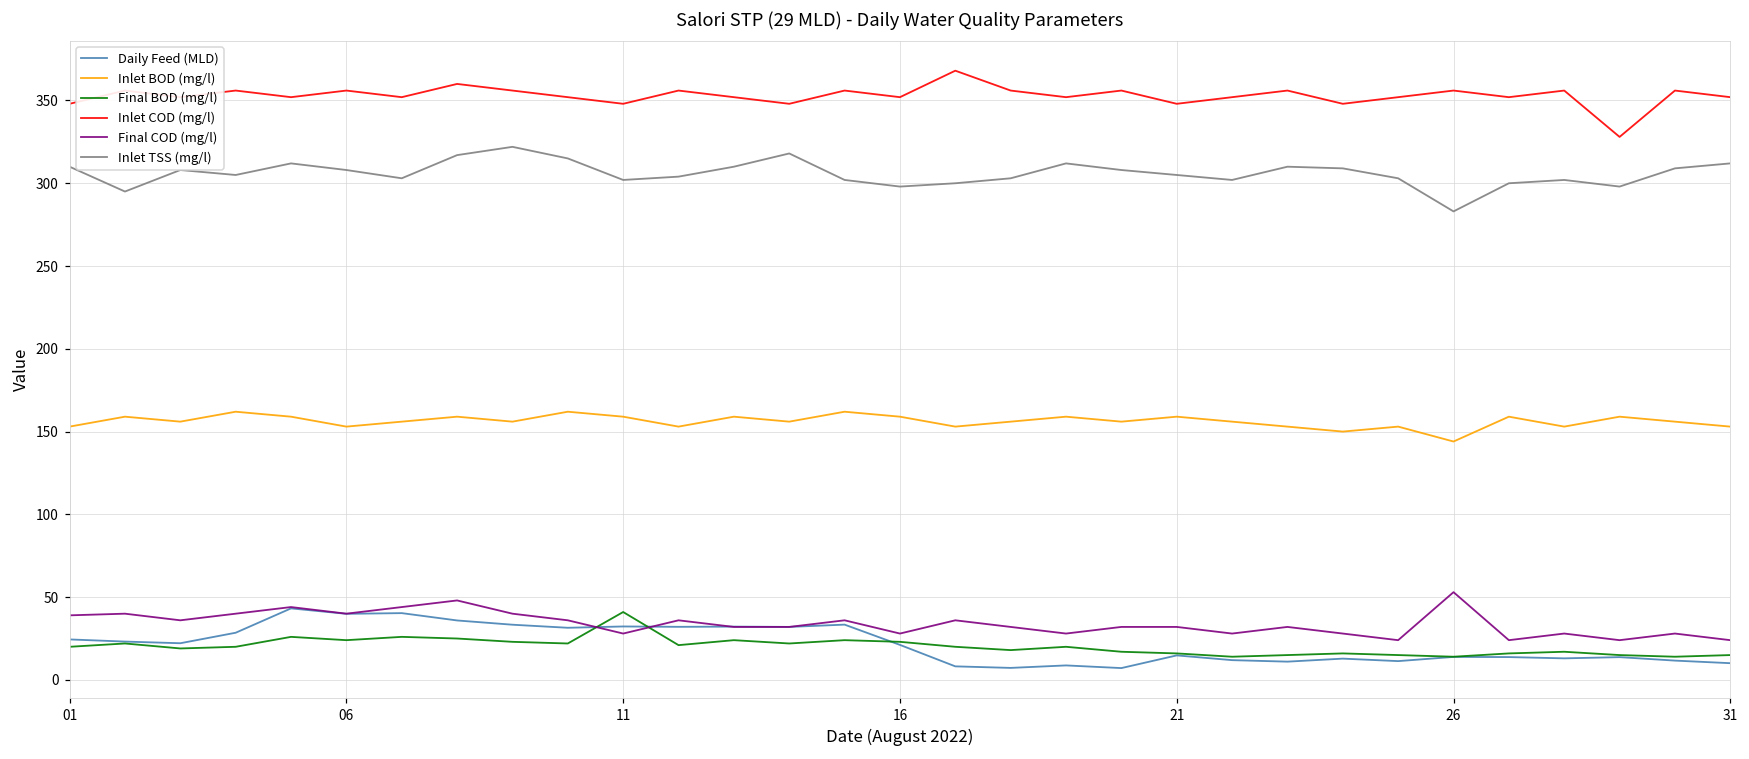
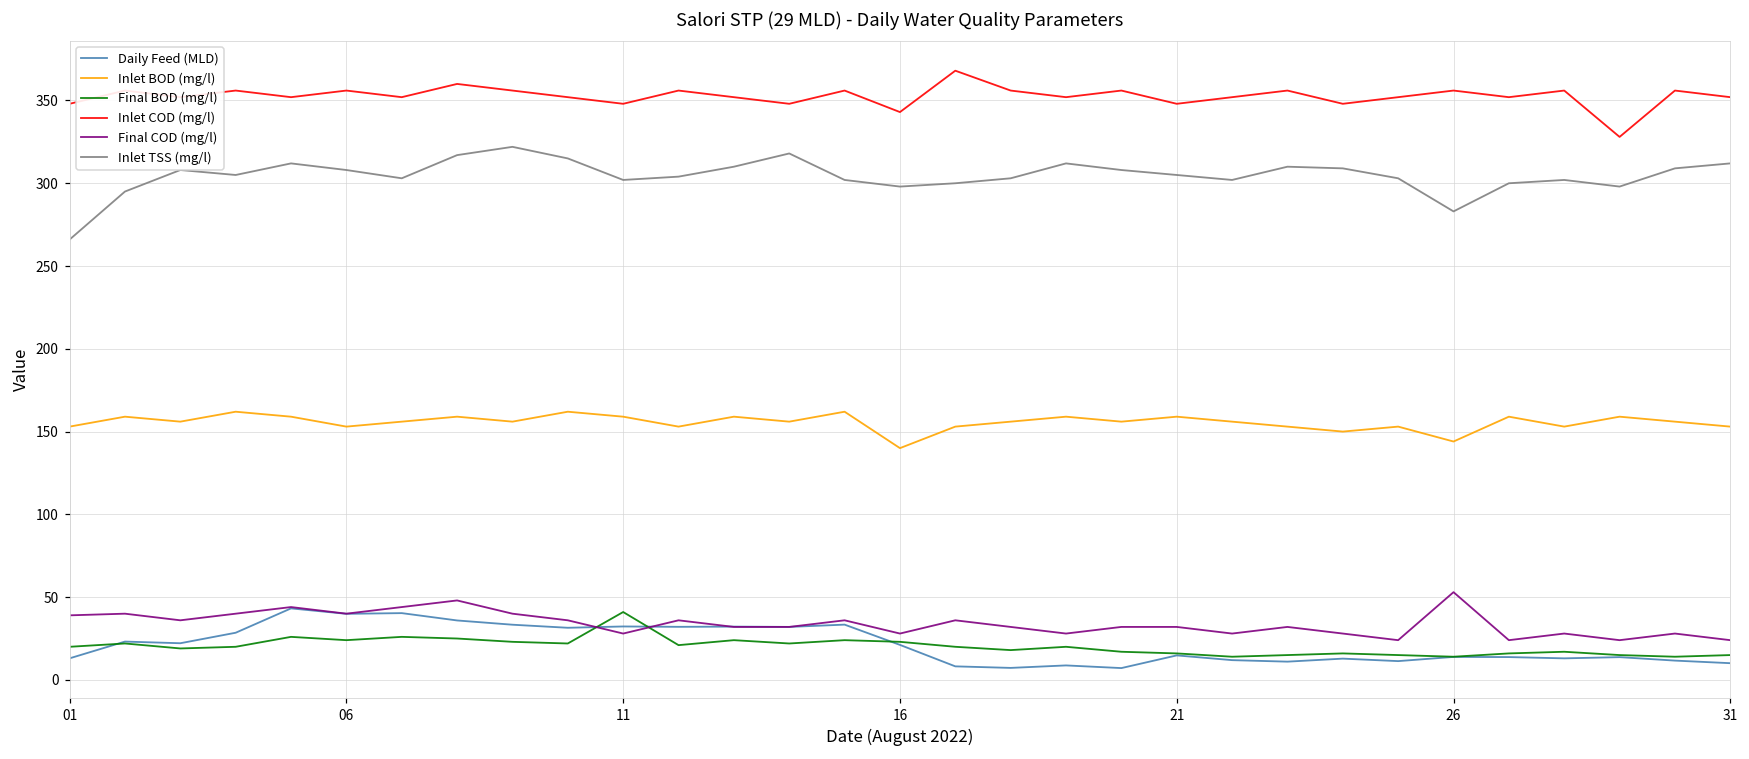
Daily Feed (MLD), 01: 24 -> 13
Inlet TSS (mg/l), 01: 310 -> 266
Inlet BOD (mg/l), 16: 159 -> 140
Inlet COD (mg/l), 16: 352 -> 343
